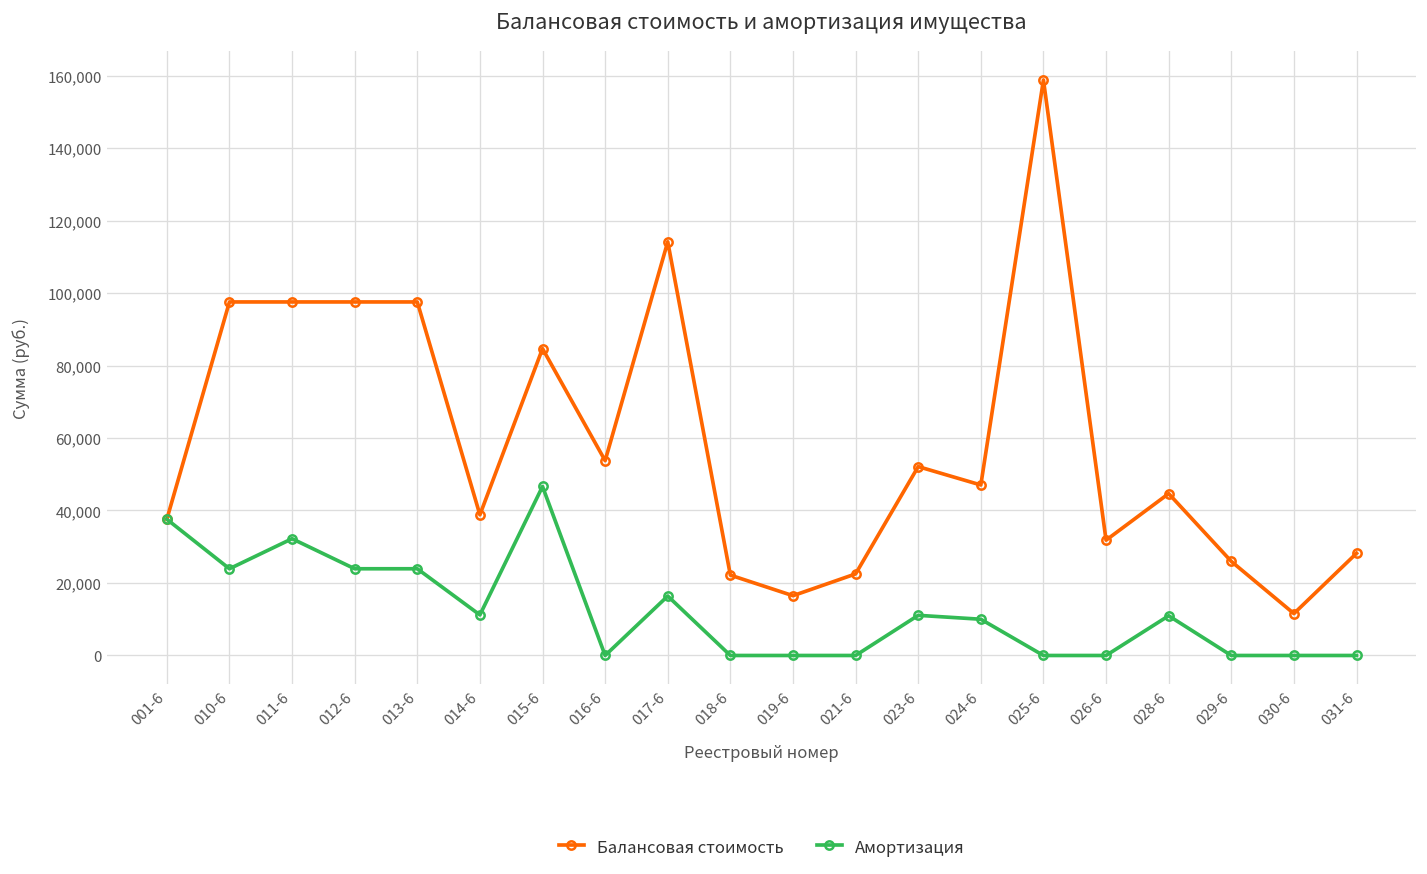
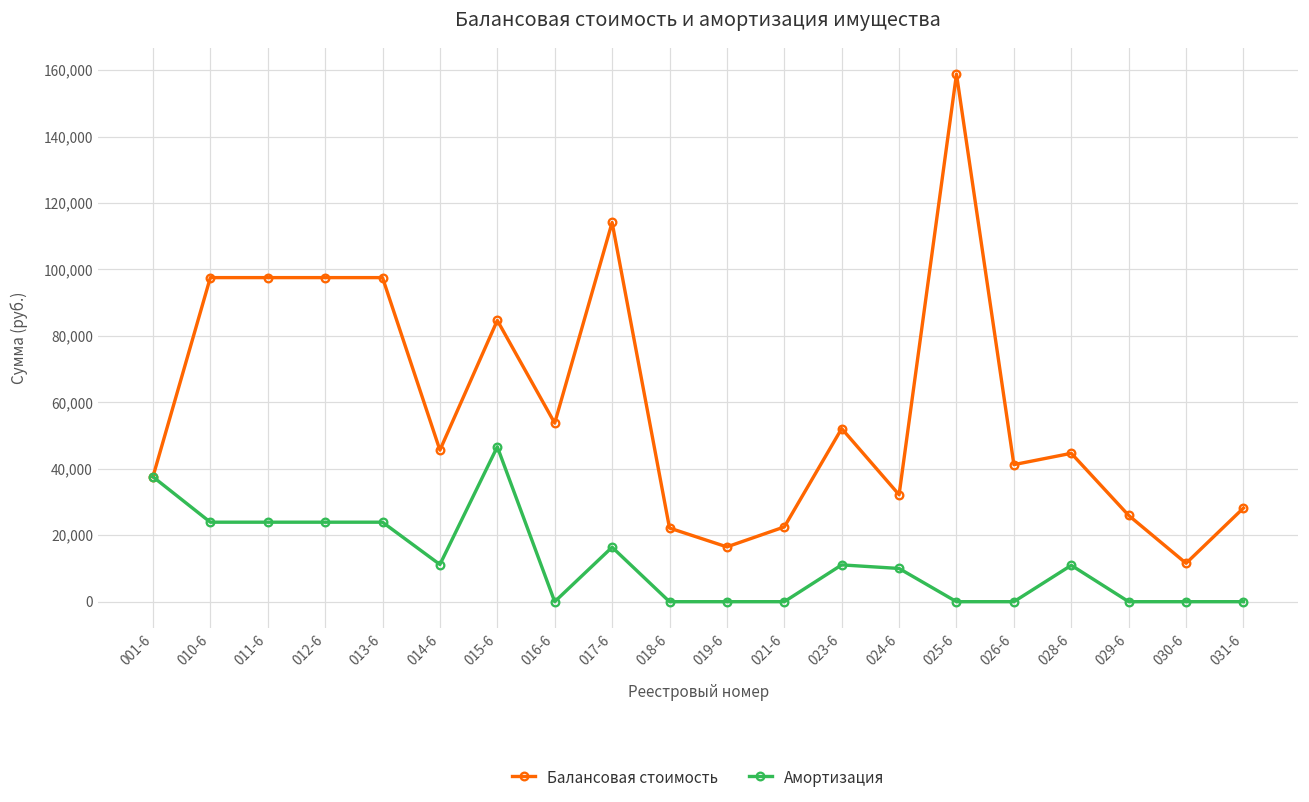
Амортизация, 011-6: 32,000 -> 24,000
Балансовая стоимость, 014-6: 39,000 -> 46,000
Балансовая стоимость, 024-6: 47,000 -> 32,000
Балансовая стоимость, 026-6: 32,000 -> 41,000
